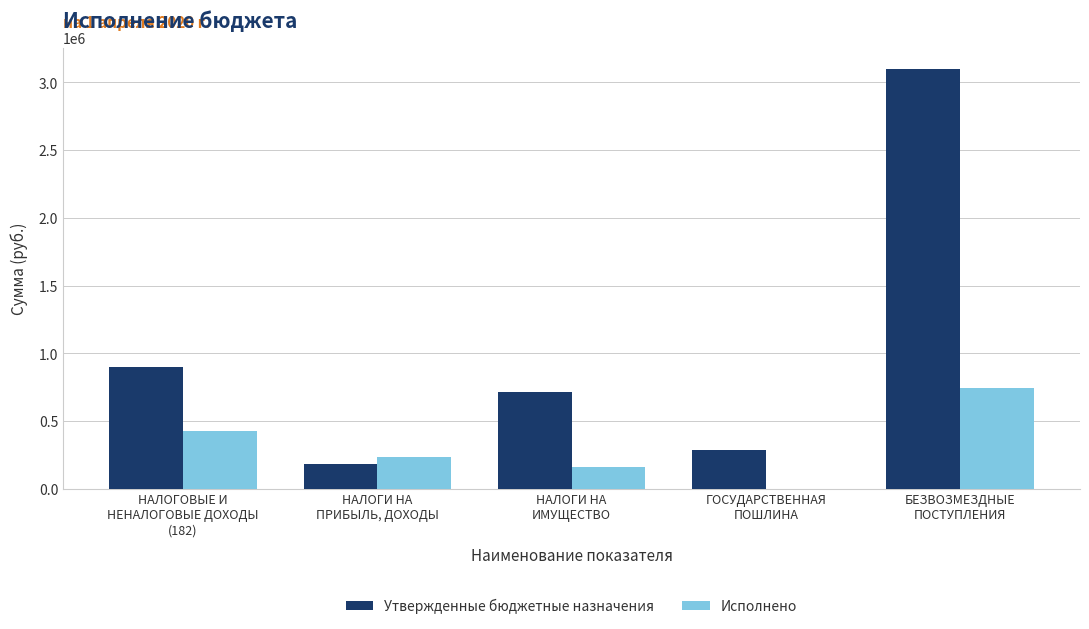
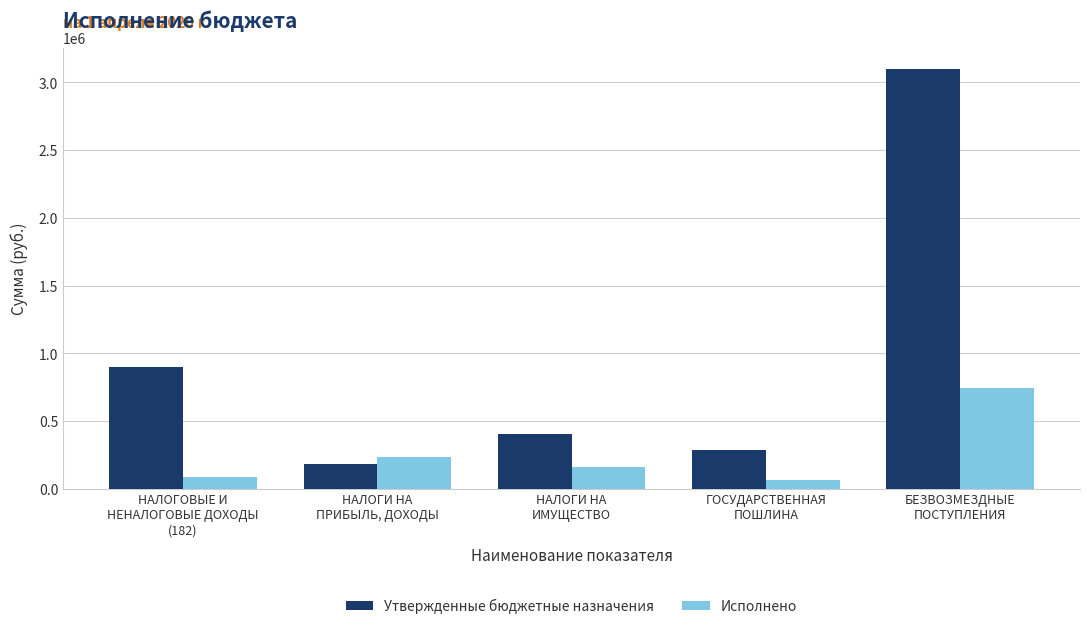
Исполнено, НАЛОГОВЫЕ И НЕНАЛОГОВЫЕ ДОХОДЫ (182): 430000 -> 90000
Утвержденные бюджетные назначения, НАЛОГИ НА ИМУЩЕСТВО: 720000 -> 400000
Исполнено, ГОСУДАРСТВЕННАЯ ПОШЛИНА: 0 -> 60000
